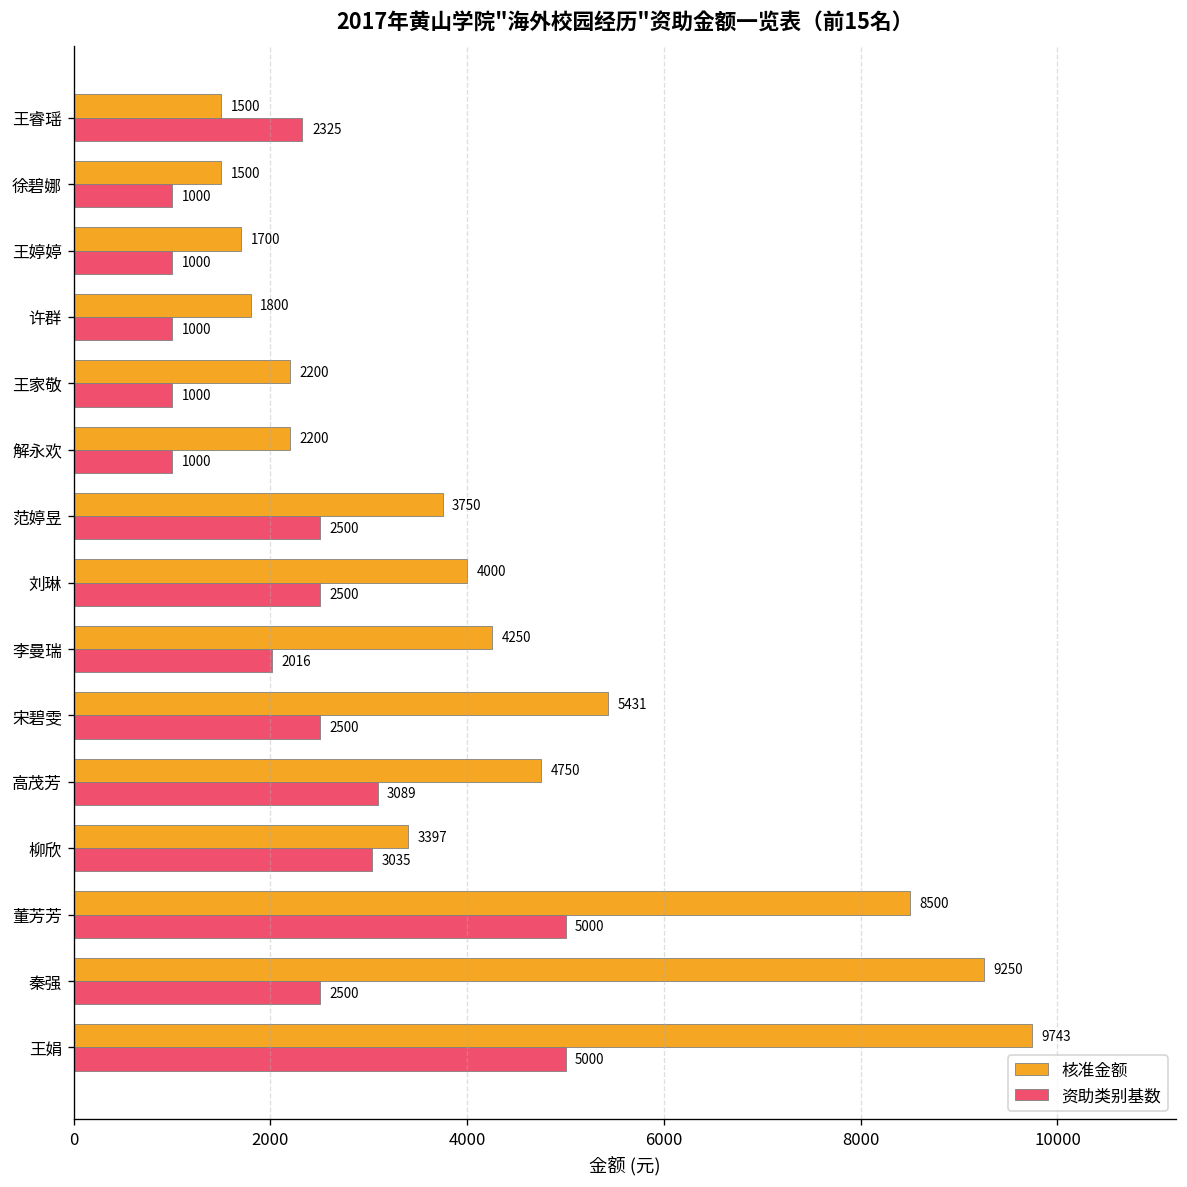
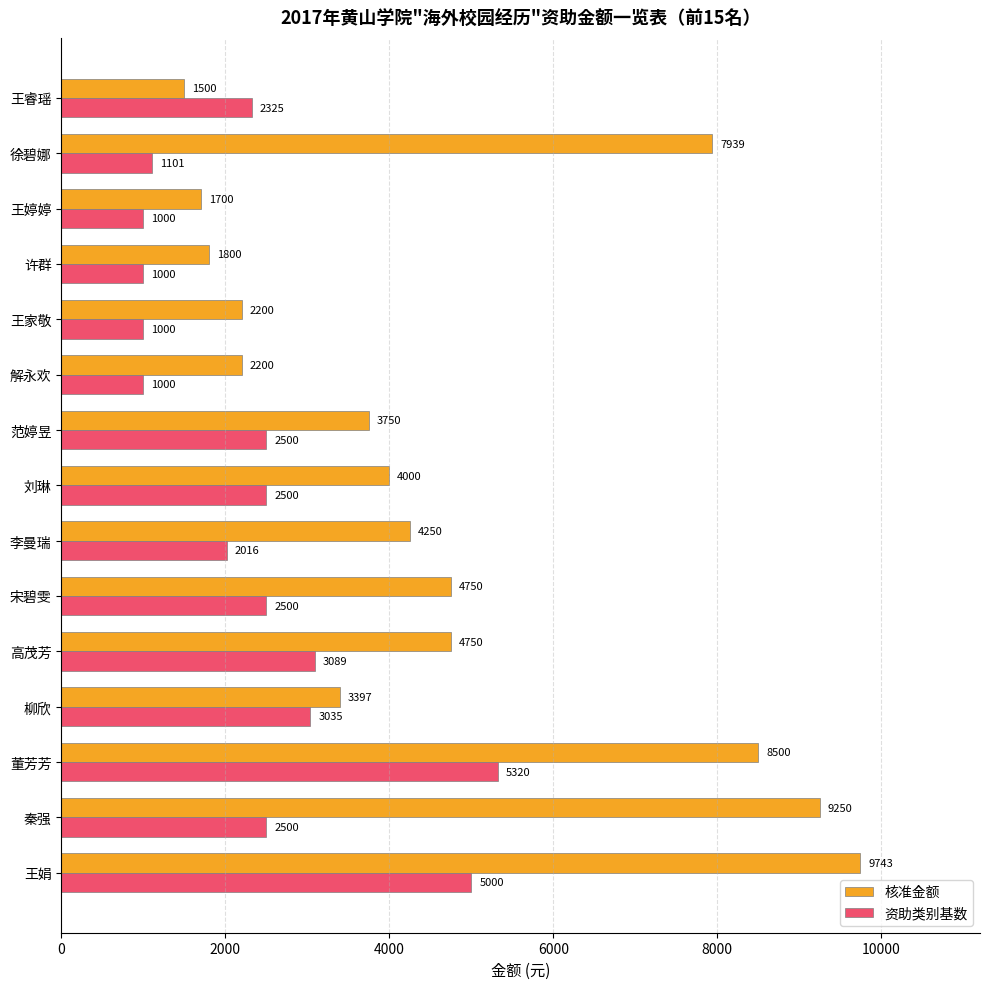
核准金额, 徐碧娜: 1500 -> 7939
资助类别基数, 徐碧娜: 1000 -> 1101
核准金额, 宋碧雯: 5431 -> 4750
资助类别基数, 董芳芳: 5000 -> 5320
